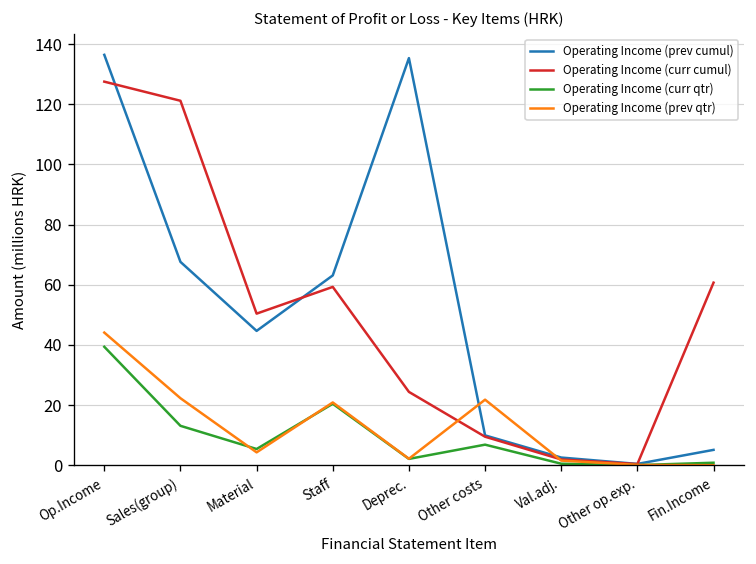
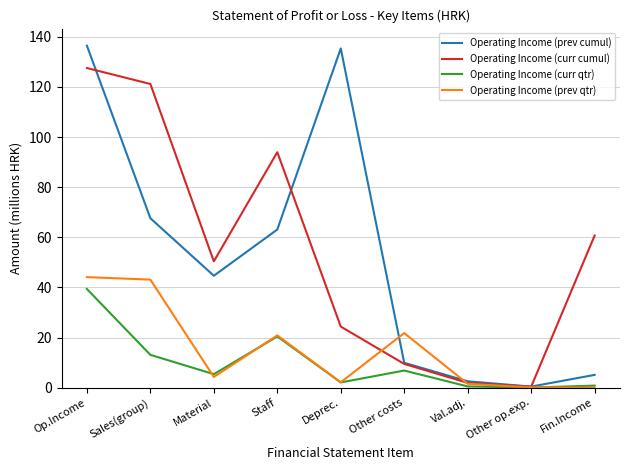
Operating Income (prev qtr), Sales(group): 22 -> 43
Operating Income (curr cumul), Staff: 59 -> 94
